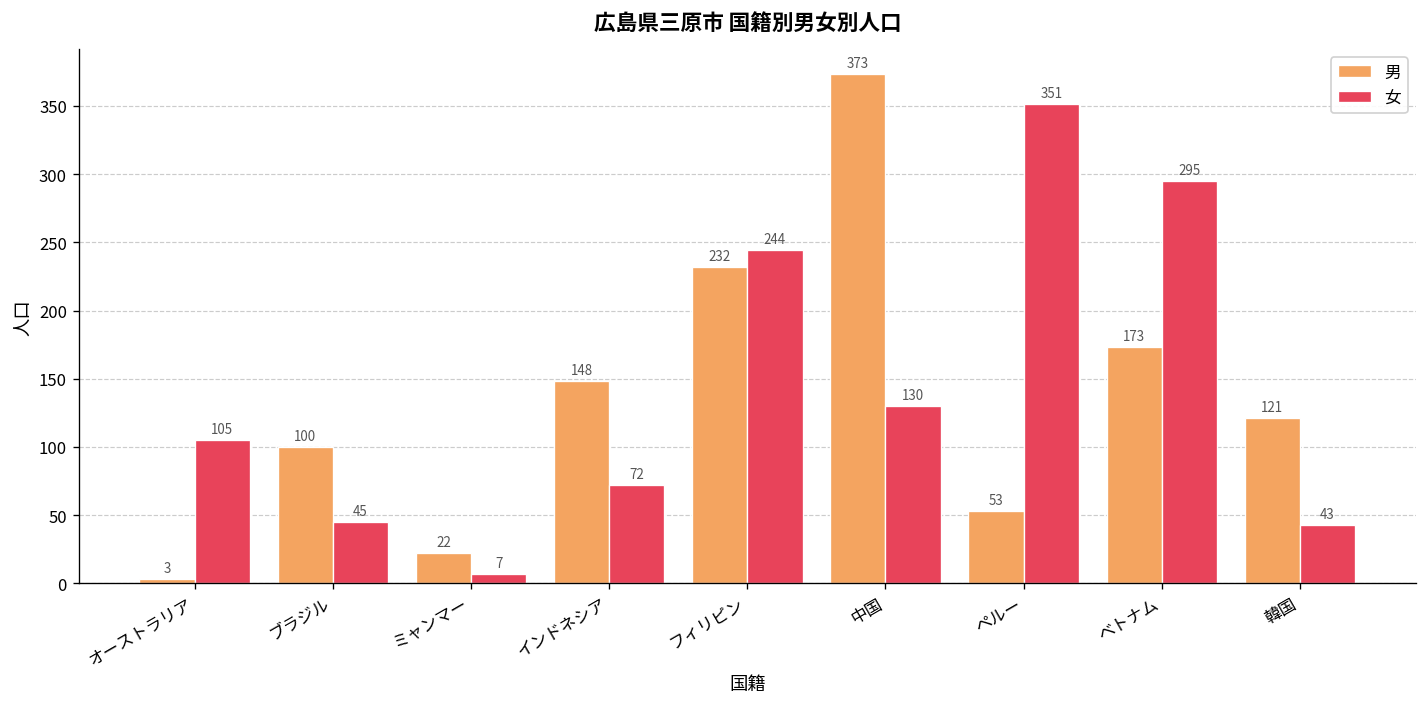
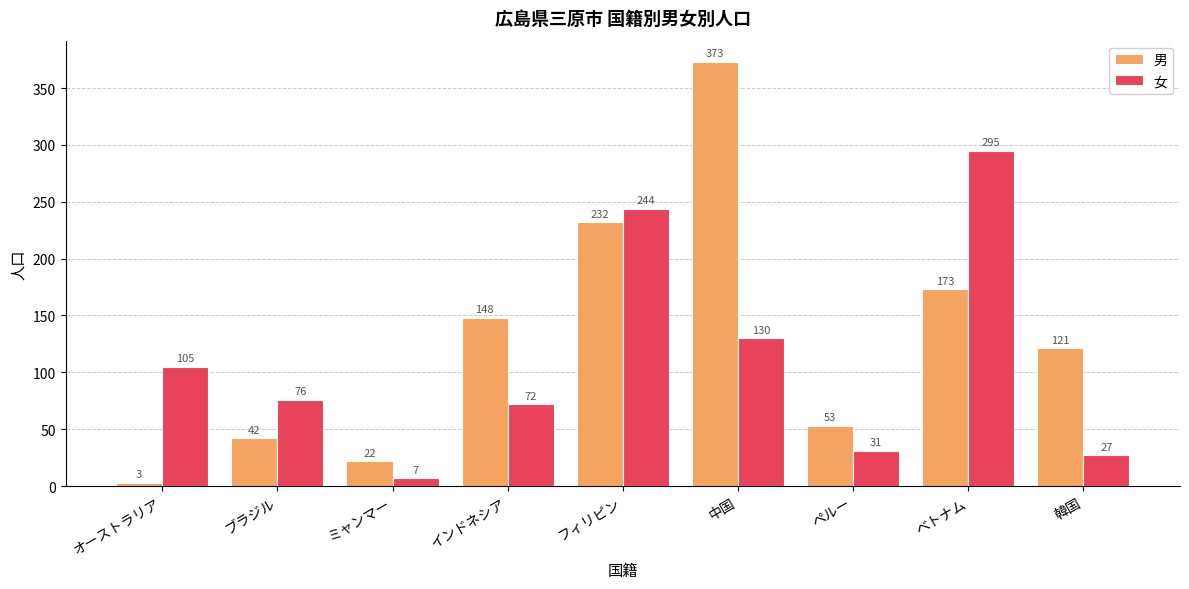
男, ブラジル: 100 -> 42
女, ブラジル: 45 -> 76
女, ペルー: 351 -> 31
女, 韓国: 43 -> 27
